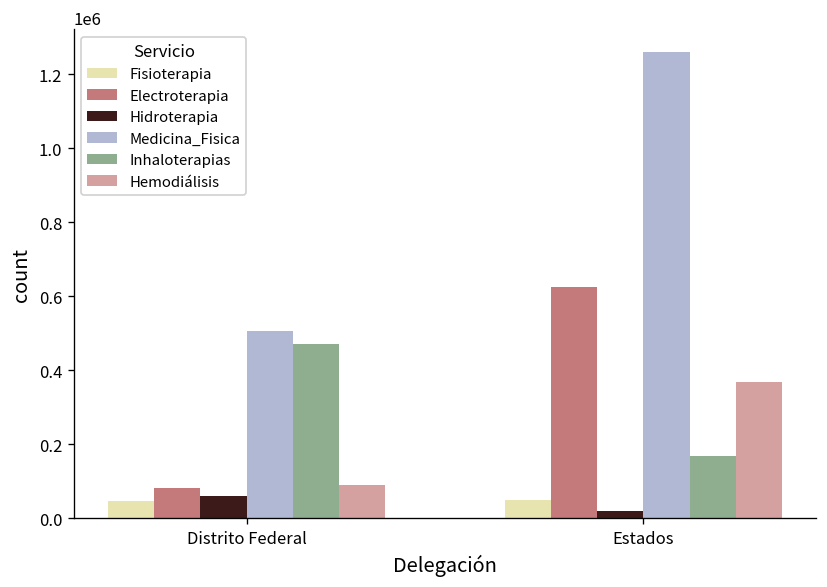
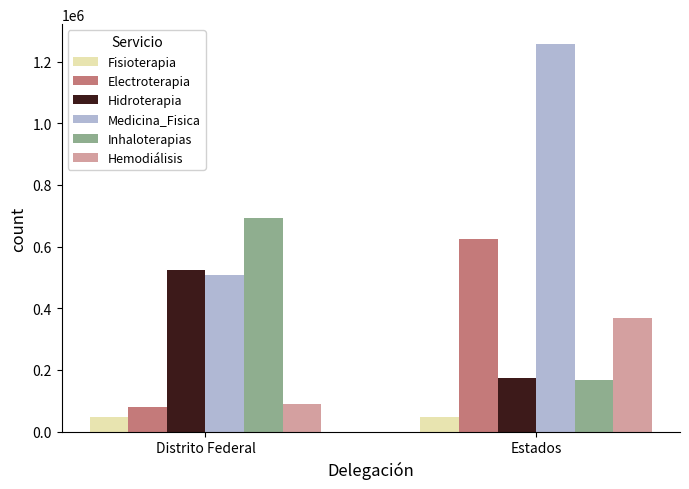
Hidroterapia, Distrito Federal: 60000 -> 520000
Inhaloterapias, Distrito Federal: 470000 -> 690000
Hidroterapia, Estados: 20000 -> 170000
